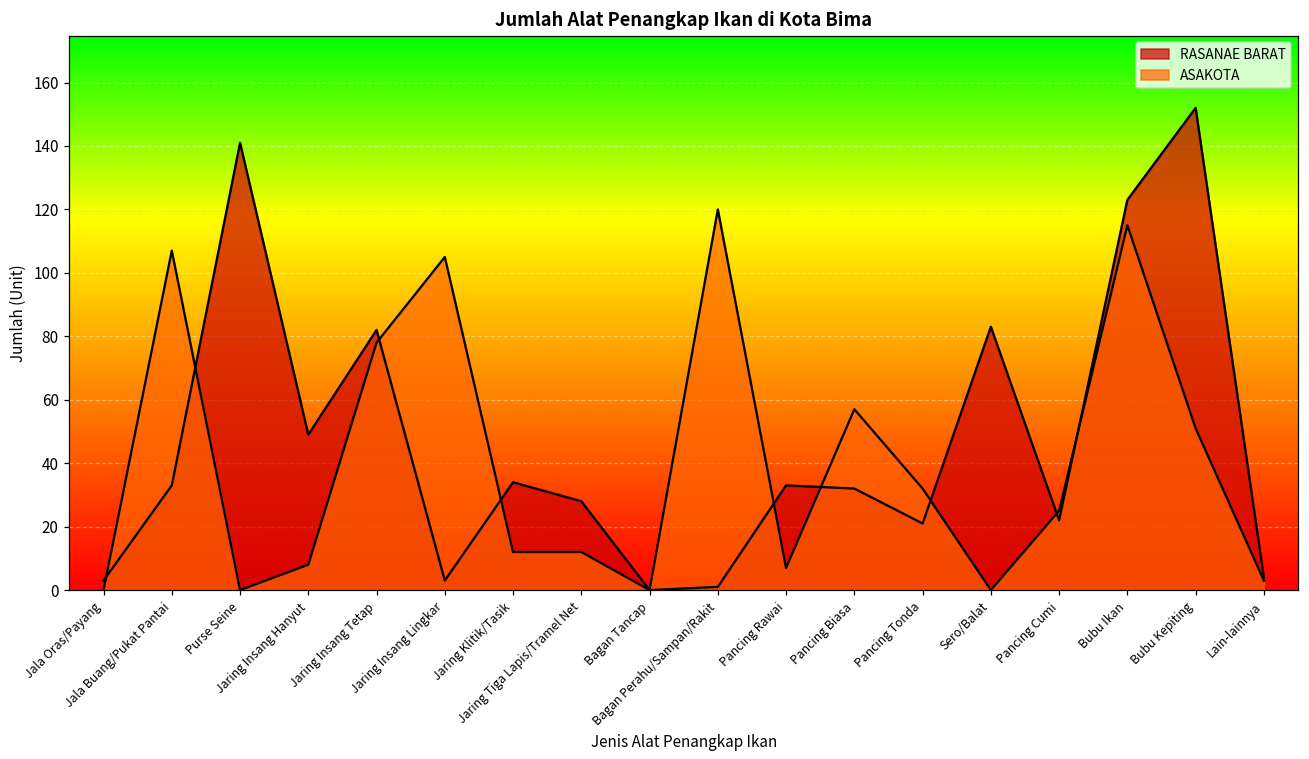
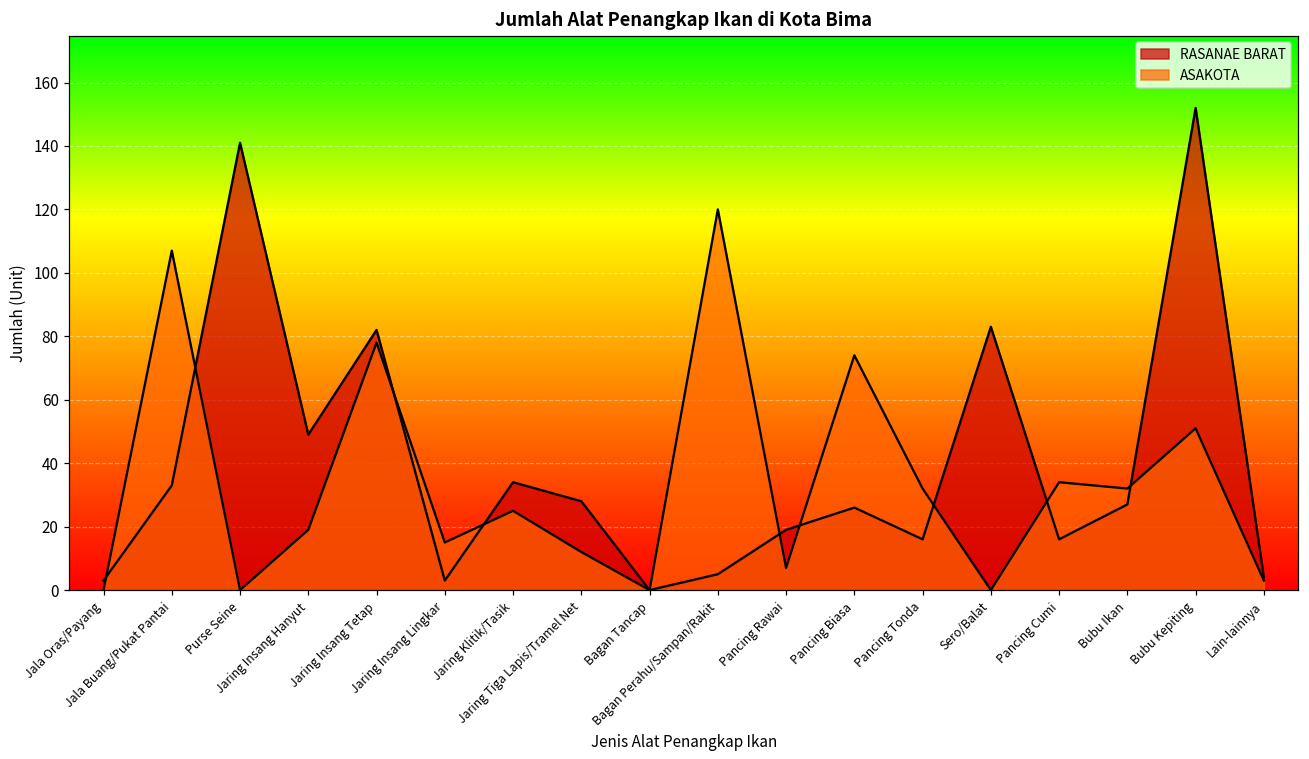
ASAKOTA, Jaring Insang Hanyut: 8 -> 19
ASAKOTA, Jaring Insang Lingkar: 105 -> 15
ASAKOTA, Jaring Klitik/Tasik: 12 -> 25
RASANAE BARAT, Bagan Perahu/Sampan/Rakit: 1 -> 5
RASANAE BARAT, Pancing Rawai: 33 -> 19
RASANAE BARAT, Pancing Biasa: 32 -> 26
ASAKOTA, Pancing Biasa: 57 -> 74
RASANAE BARAT, Pancing Tonda: 21 -> 16
RASANAE BARAT, Pancing Cumi: 22 -> 16
ASAKOTA, Pancing Cumi: 25 -> 34
RASANAE BARAT, Bubu Ikan: 123 -> 27
ASAKOTA, Bubu Ikan: 115 -> 32
